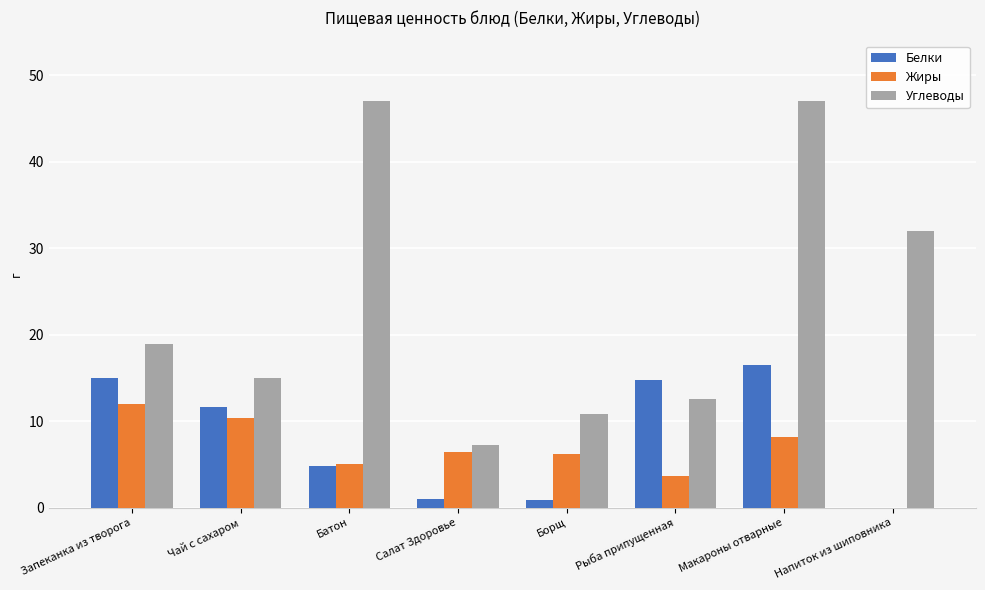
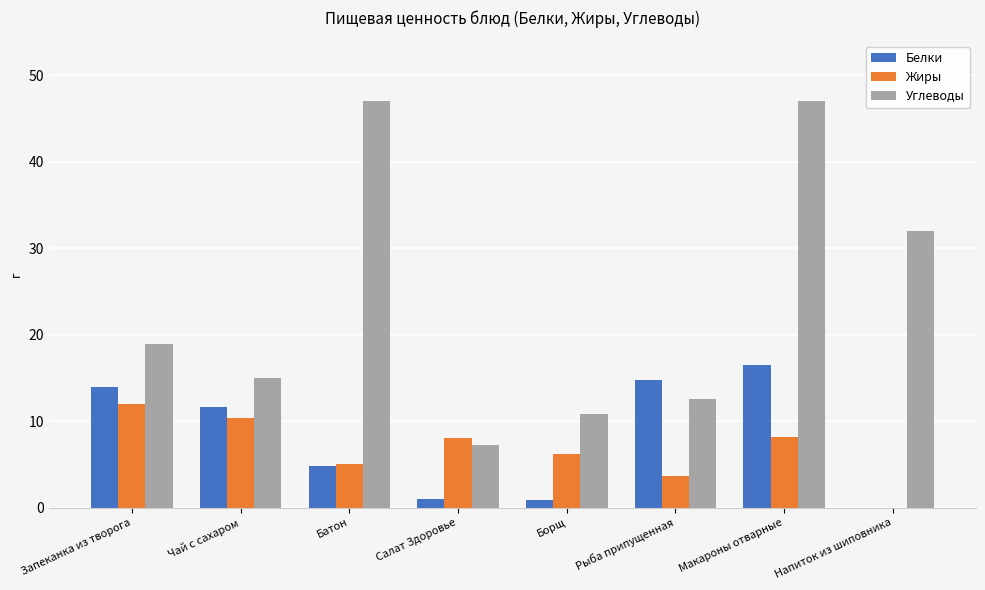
Белки, Запеканка из творога: 15 -> 14
Жиры, Салат Здоровье: 6 -> 8
